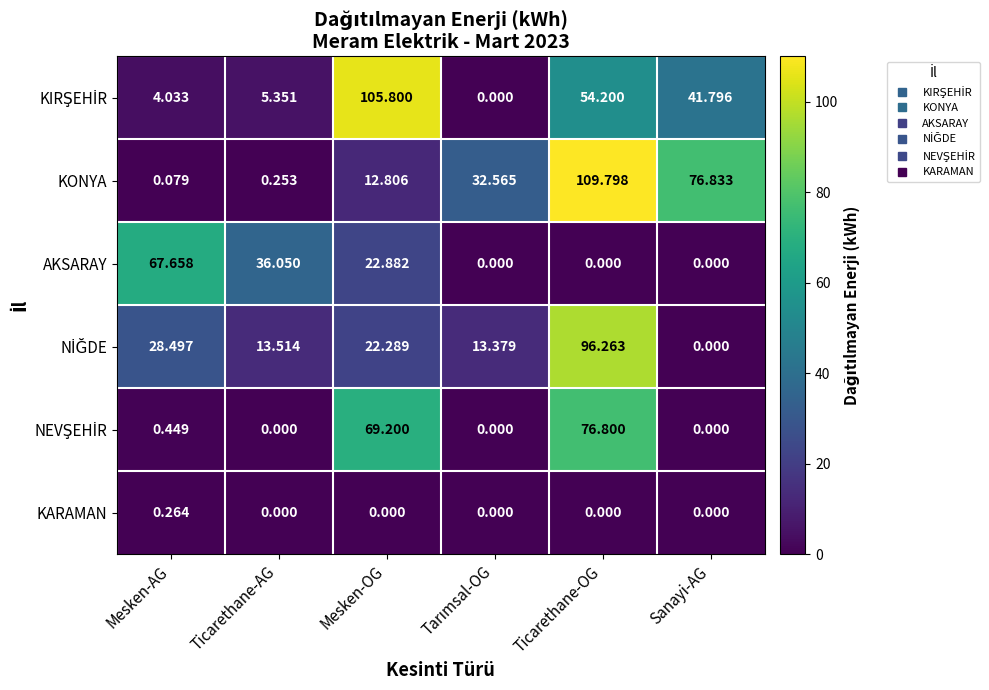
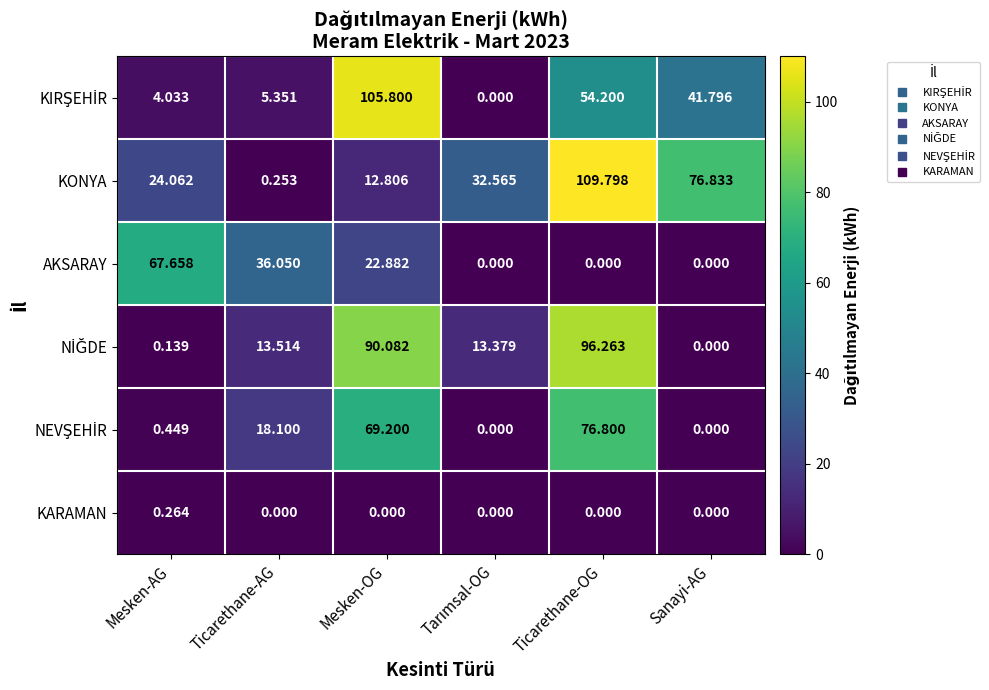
KONYA, Mesken-AG: 0.079 -> 24.062
NİĞDE, Mesken-AG: 28.497 -> 0.139
NİĞDE, Mesken-OG: 22.289 -> 90.082
NEVŞEHİR, Ticarethane-AG: 0.000 -> 18.100
